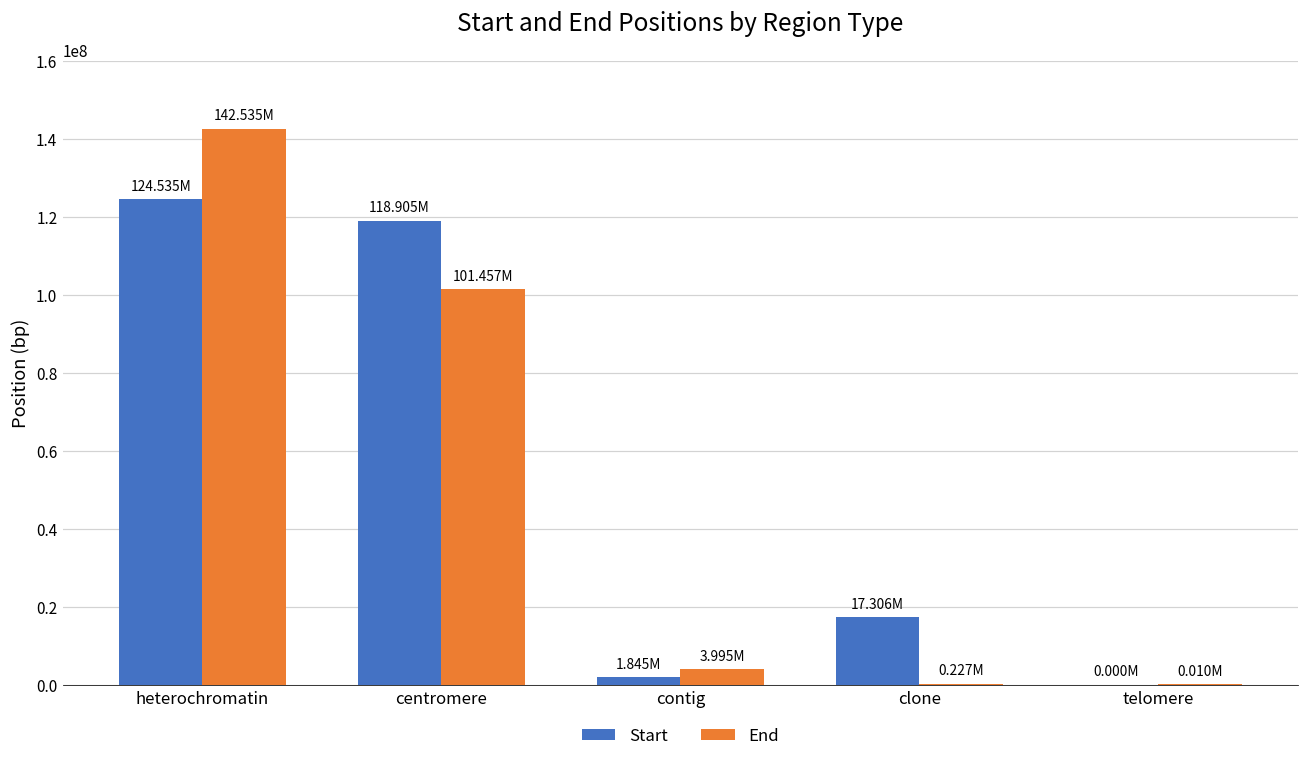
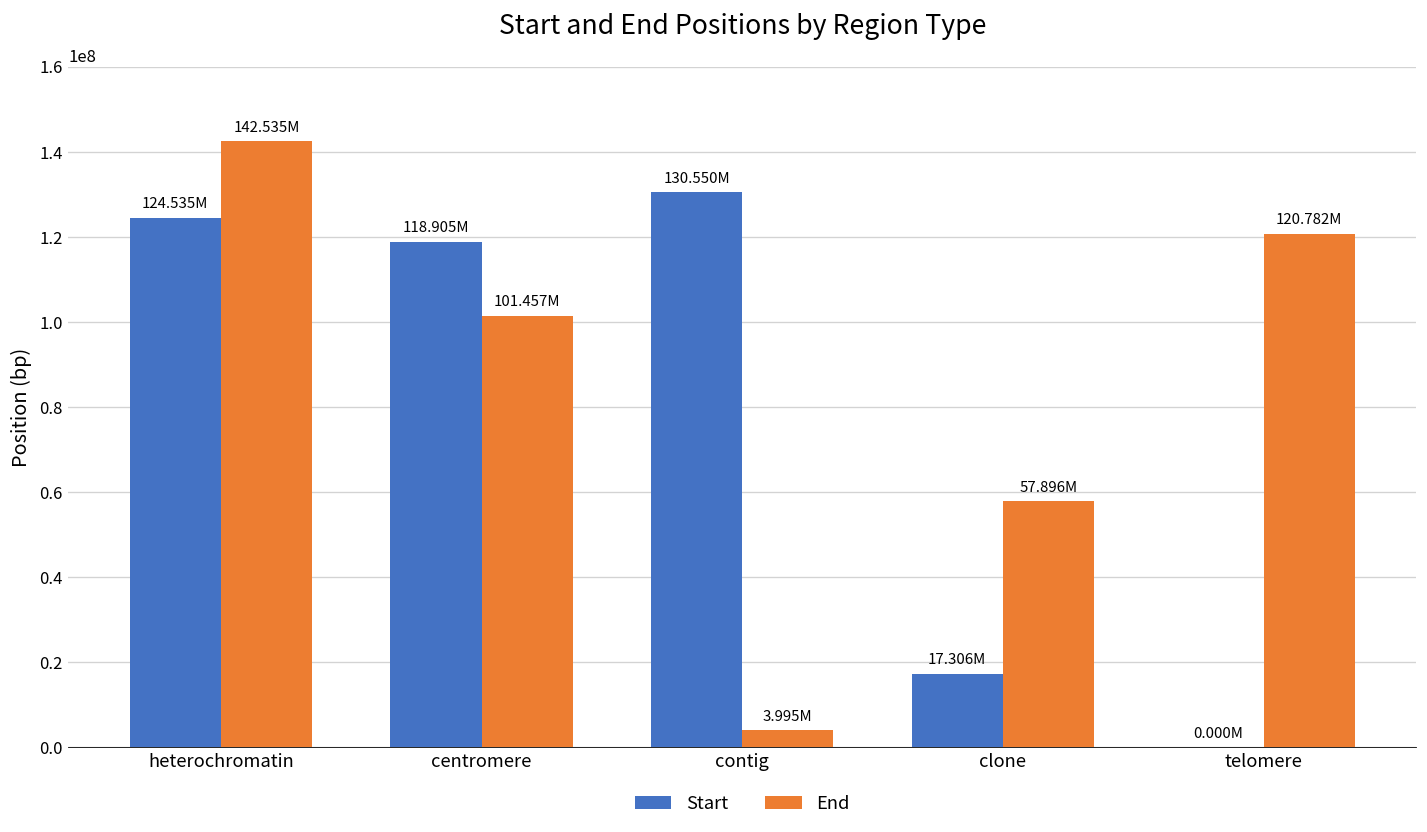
Start, contig: 1.845M -> 130.550M
End, clone: 0.227M -> 57.896M
End, telomere: 0.010M -> 120.782M
